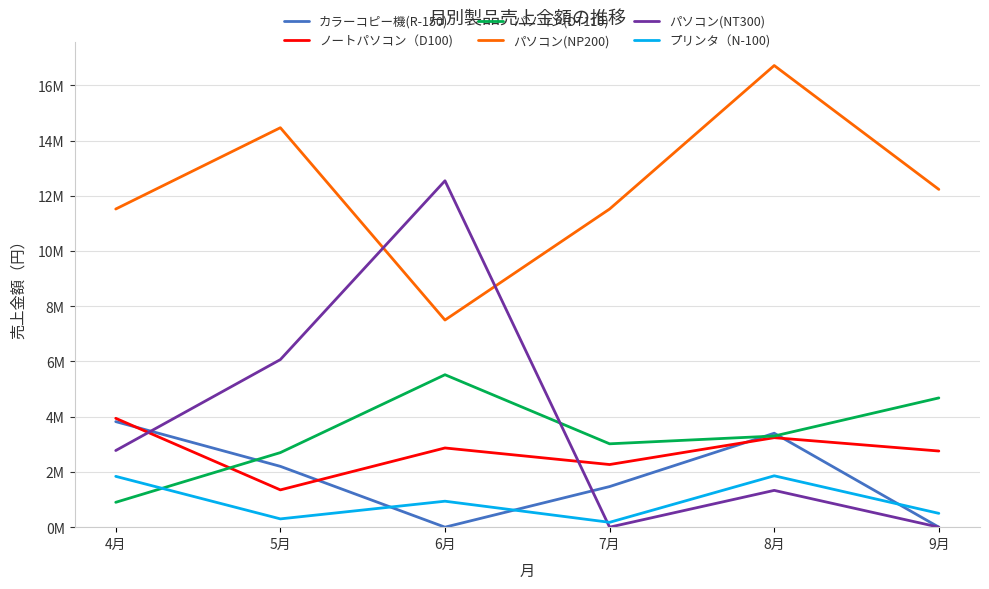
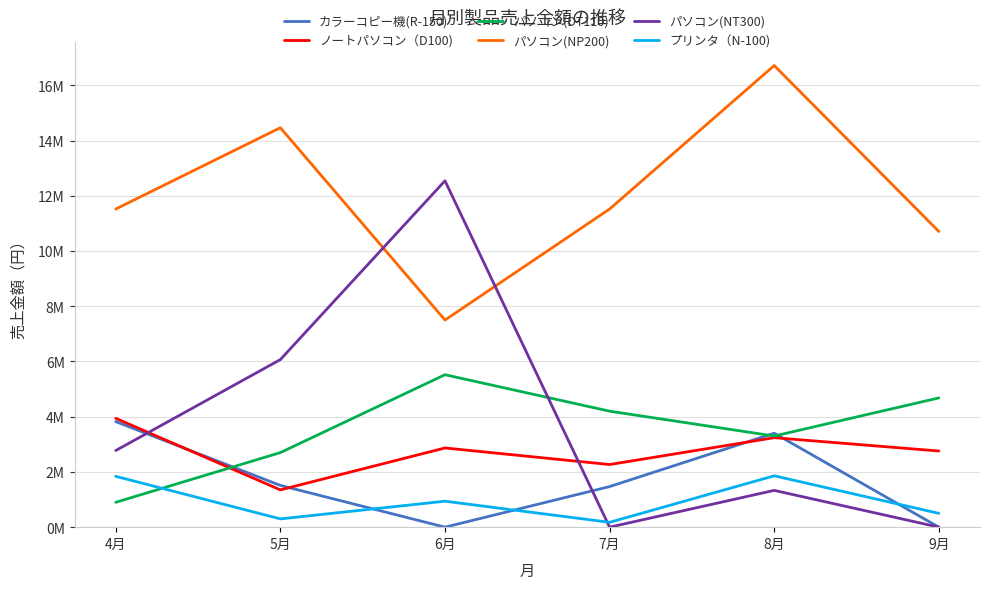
カラーコピー機(R-150), 5月: 2200000 -> 1500000
パソコン(DT110), 7月: 3000000 -> 4200000
パソコン(NP200), 9月: 12200000 -> 10700000
